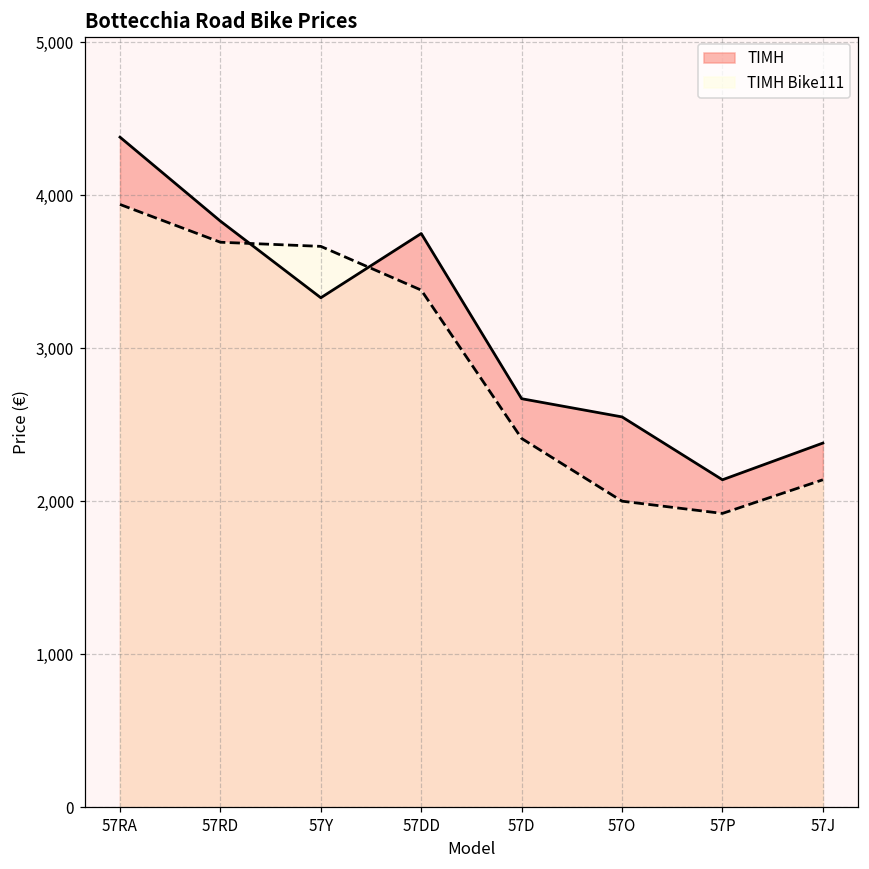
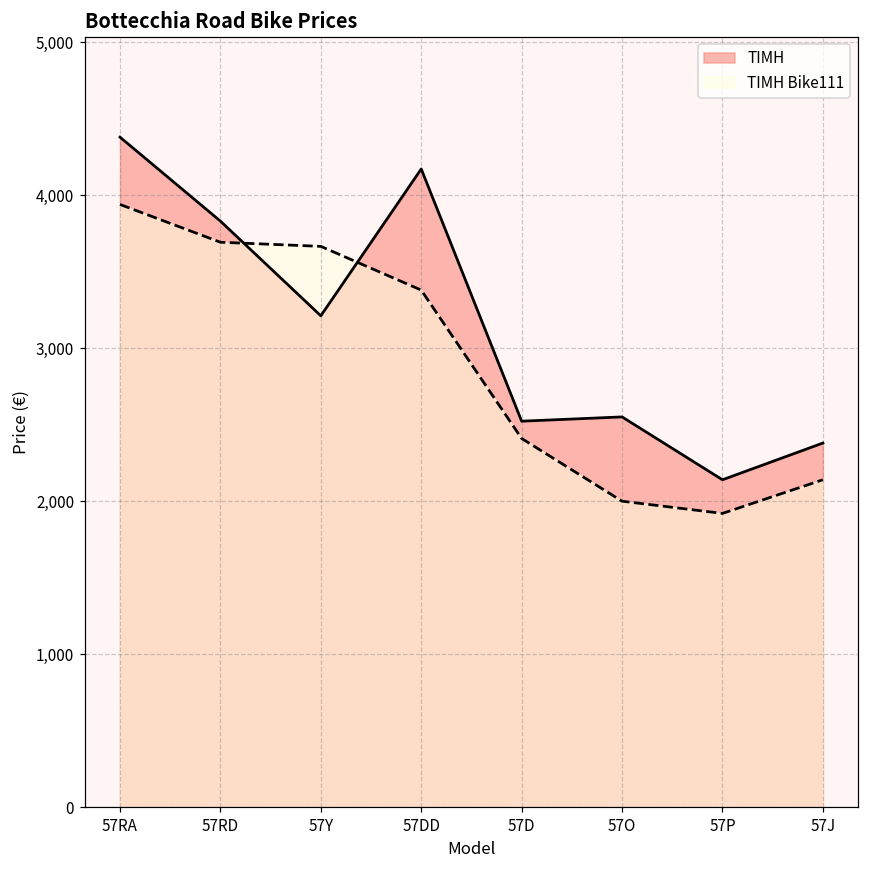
ΤΙΜΗ, 57Y: 3,330 -> 3,210
ΤΙΜΗ, 57DD: 3,750 -> 4,170
ΤΙΜΗ, 57D: 2,670 -> 2,520
